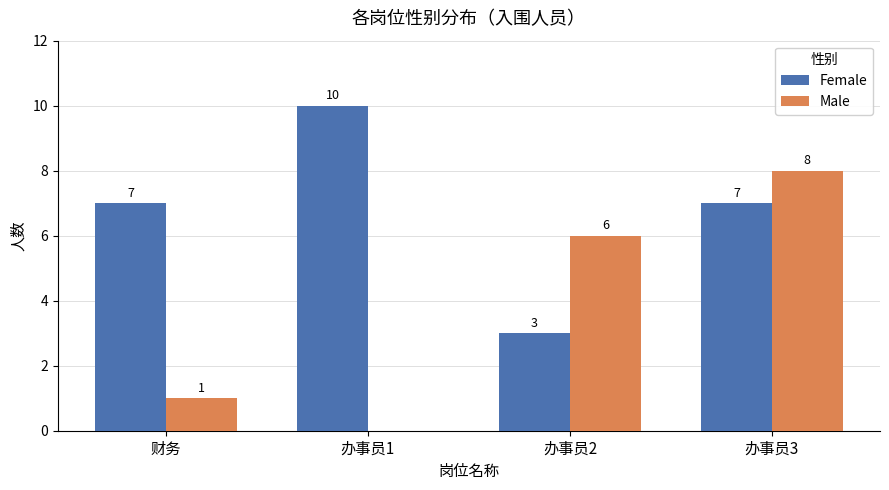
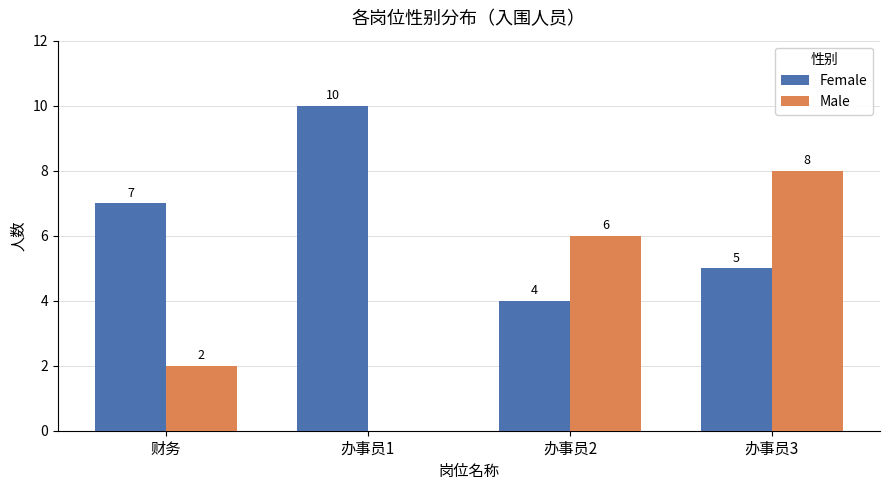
Male, 财务: 1 -> 2
Female, 办事员2: 3 -> 4
Female, 办事员3: 7 -> 5
